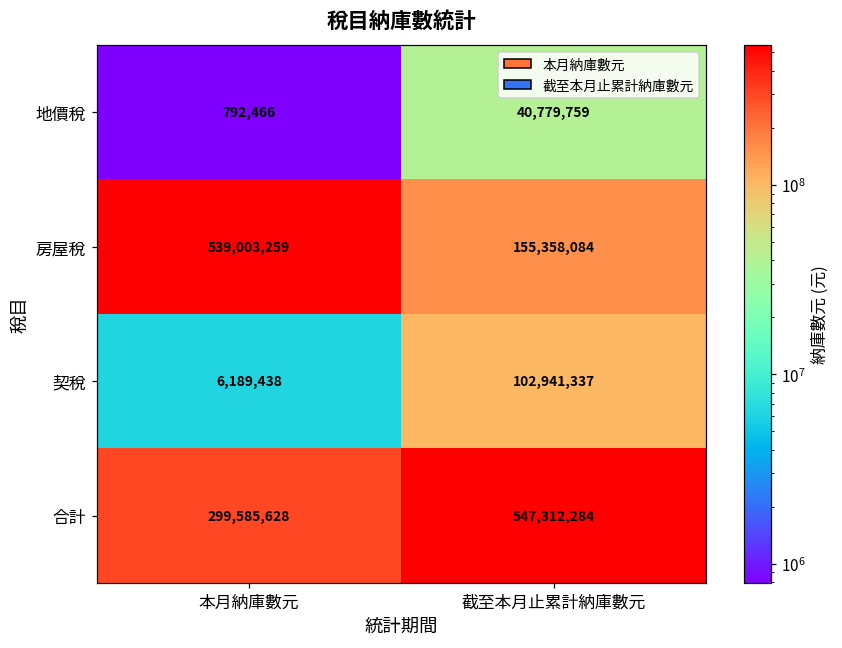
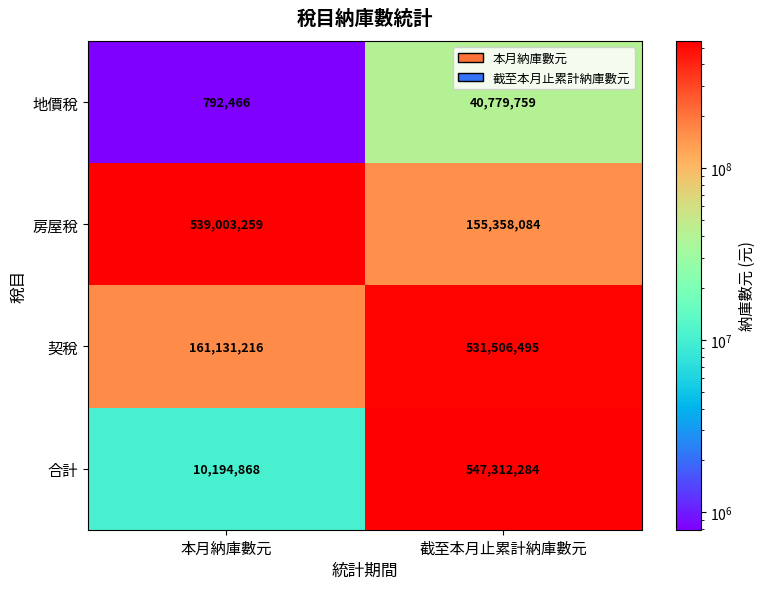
契稅, 本月納庫數元: 6,189,438 -> 161,131,216
契稅, 截至本月止累計納庫數元: 102,941,337 -> 531,506,495
合計, 本月納庫數元: 299,585,628 -> 10,194,868
